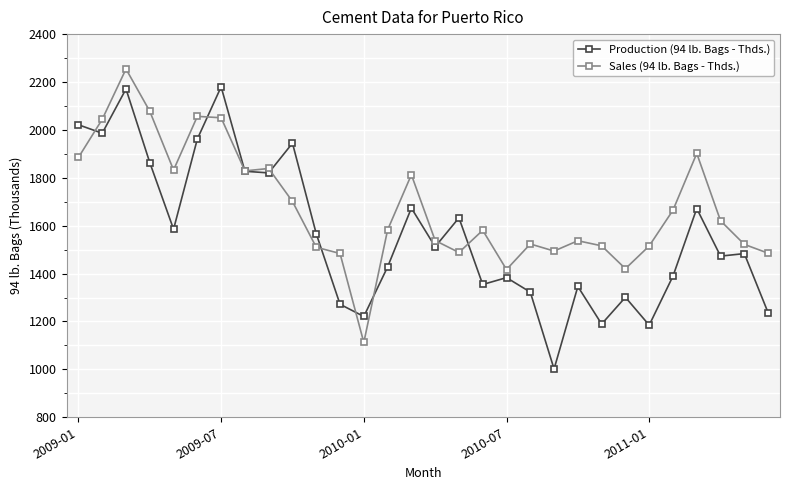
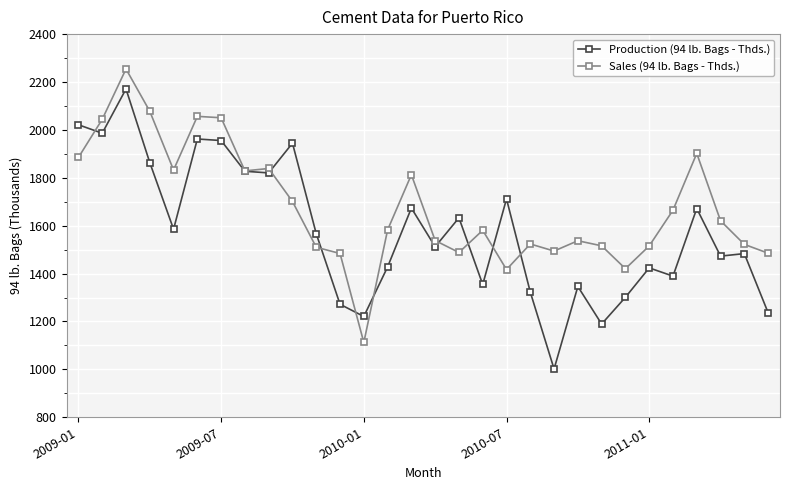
Production (94 lb. Bags - Thds.), 2009-07: 2180 -> 1960
Production (94 lb. Bags - Thds.), 2010-07: 1380 -> 1710
Production (94 lb. Bags - Thds.), 2011-01: 1180 -> 1420
